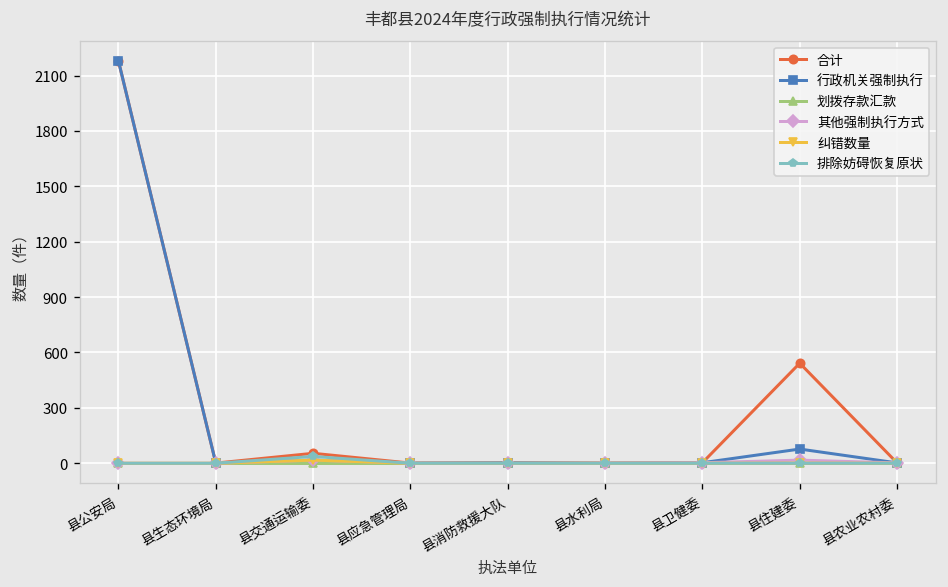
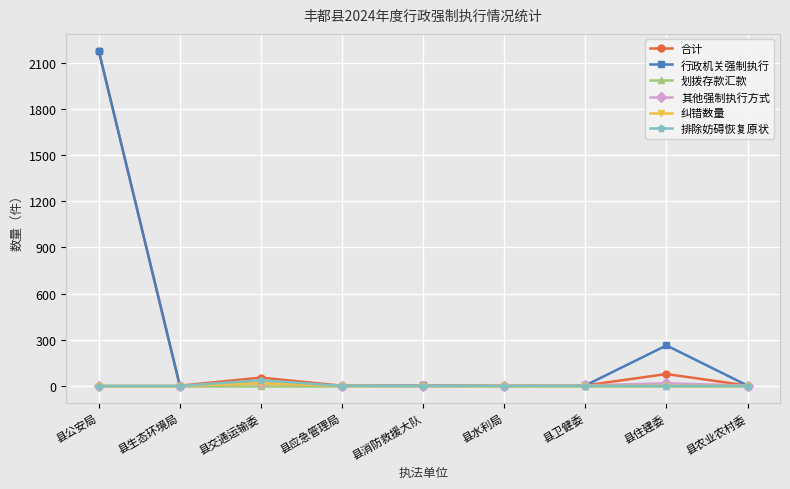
合计, 县住建委: 540 -> 80
行政机关强制执行, 县住建委: 80 -> 260
